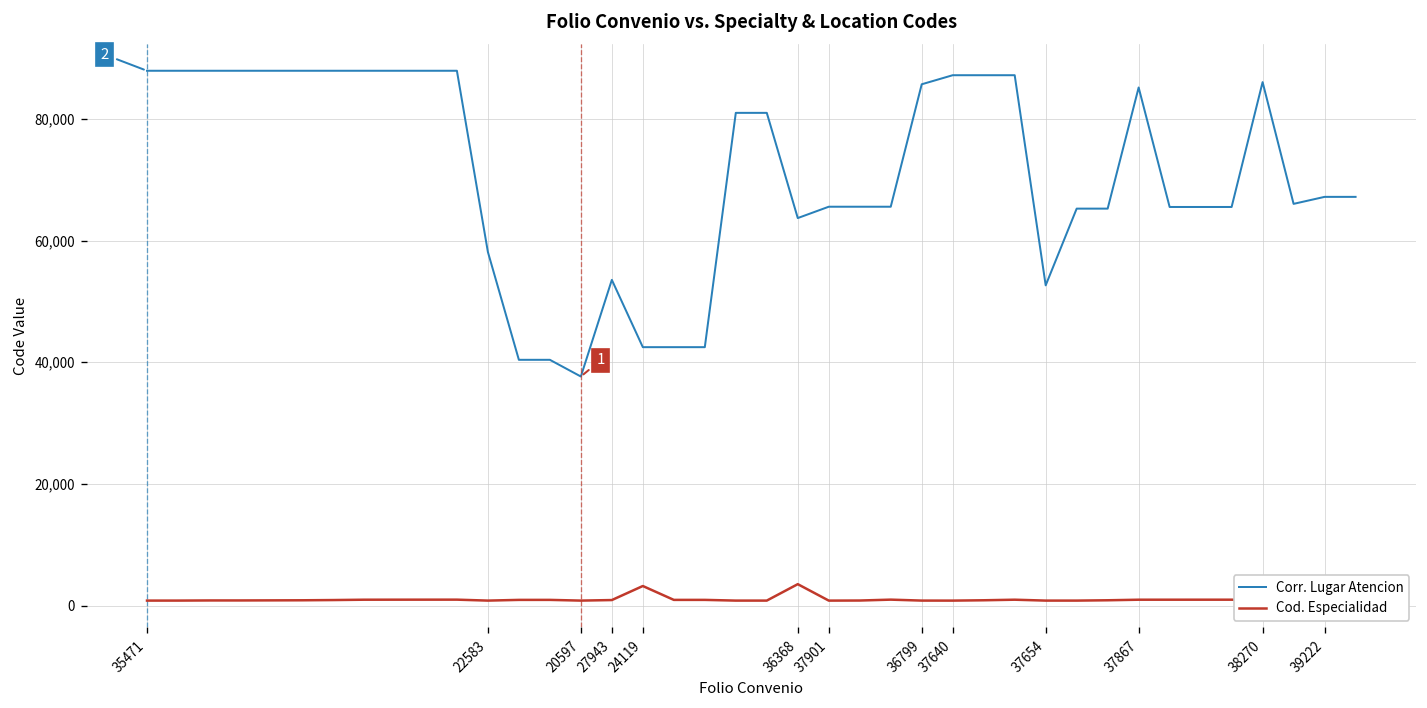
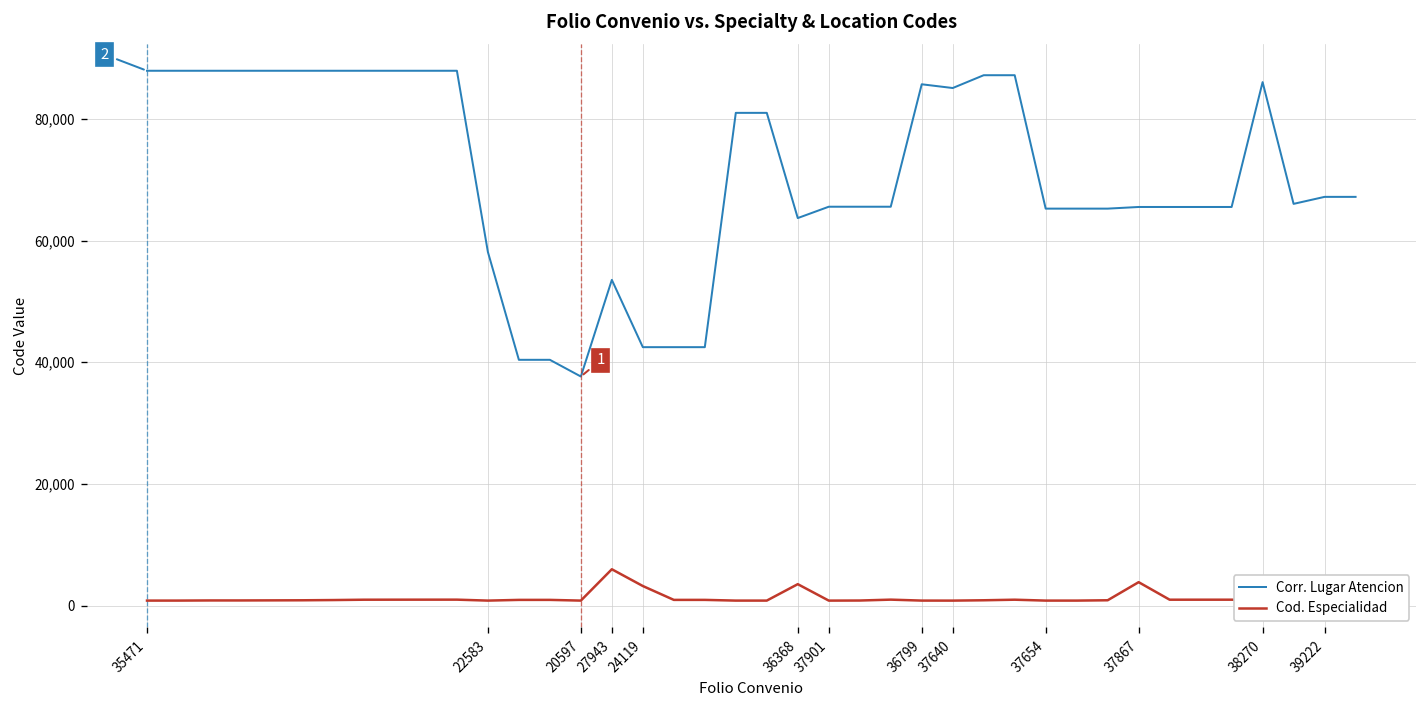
Cod. Especialidad, 27943: 1,000 -> 6,000
Corr. Lugar Atencion, 37640: 87,000 -> 85,000
Corr. Lugar Atencion, 37654: 53,000 -> 65,000
Corr. Lugar Atencion, 37867: 85,000 -> 66,000
Cod. Especialidad, 37867: 1,000 -> 4,000
